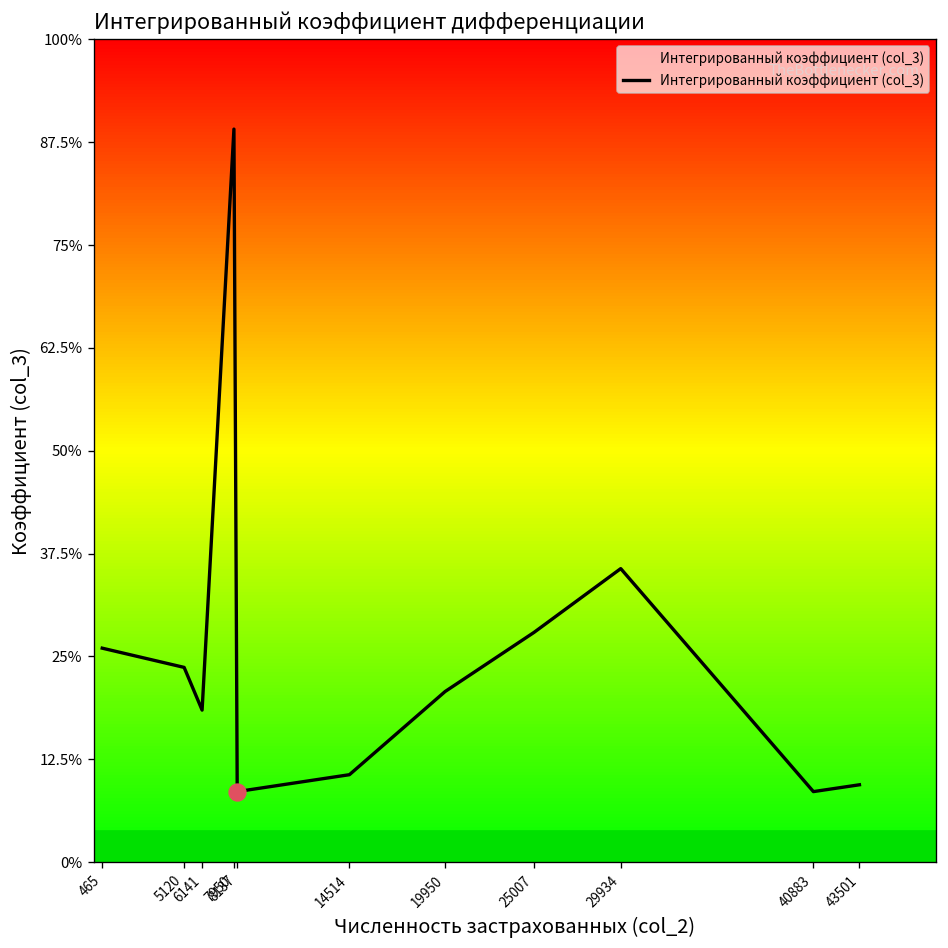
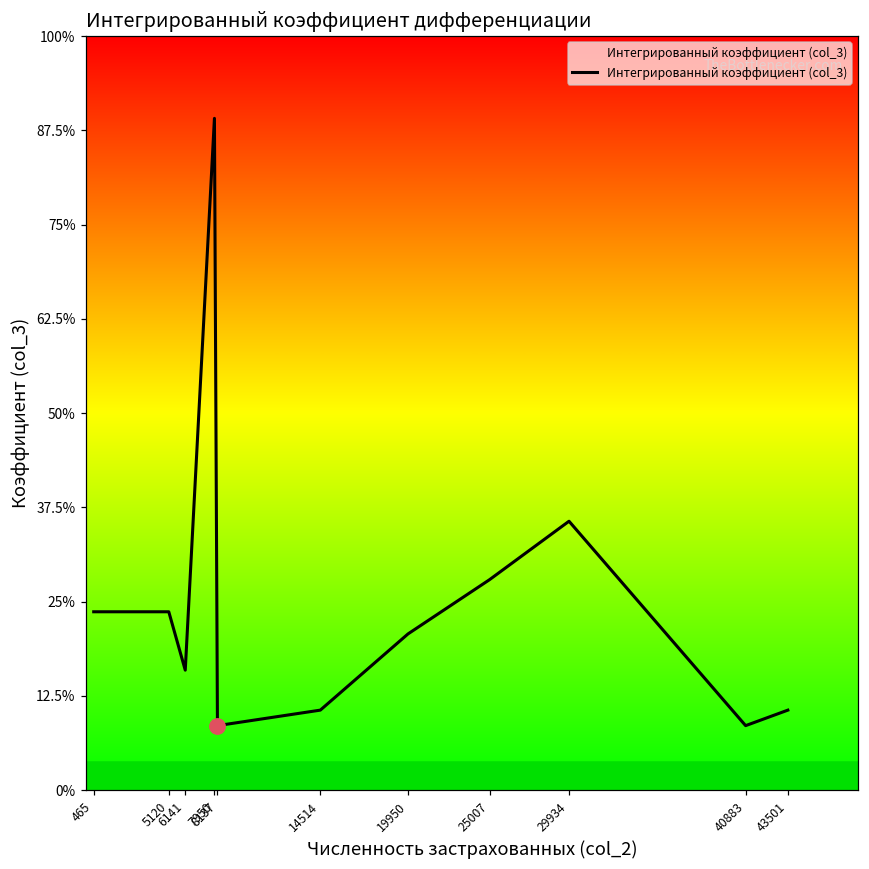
Интегрированный коэффициент (col_3), 465: 26% -> 24%
Интегрированный коэффициент (col_3), 6141: 18% -> 16%
Интегрированный коэффициент (col_3), 43501: 9% -> 11%
